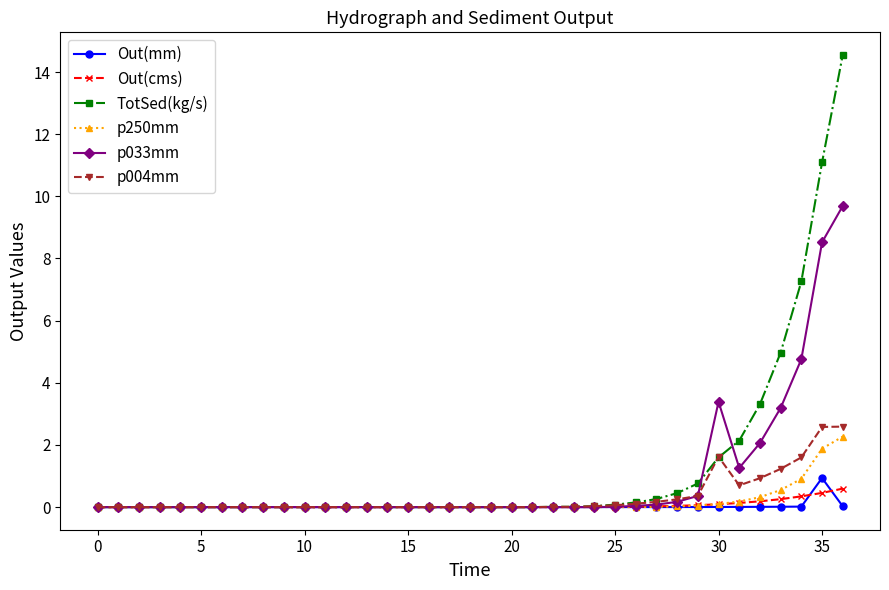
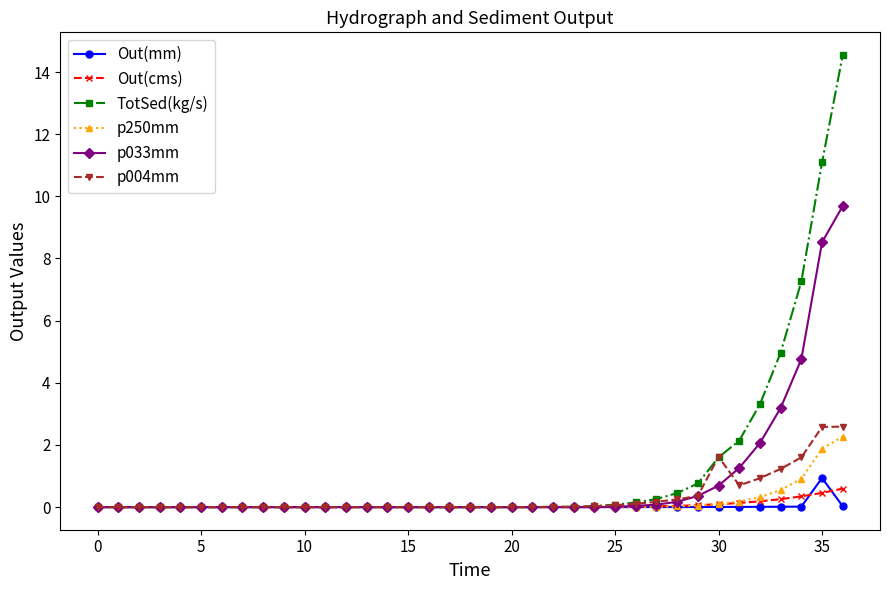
p033mm, 30: 3.4 -> 0.7
